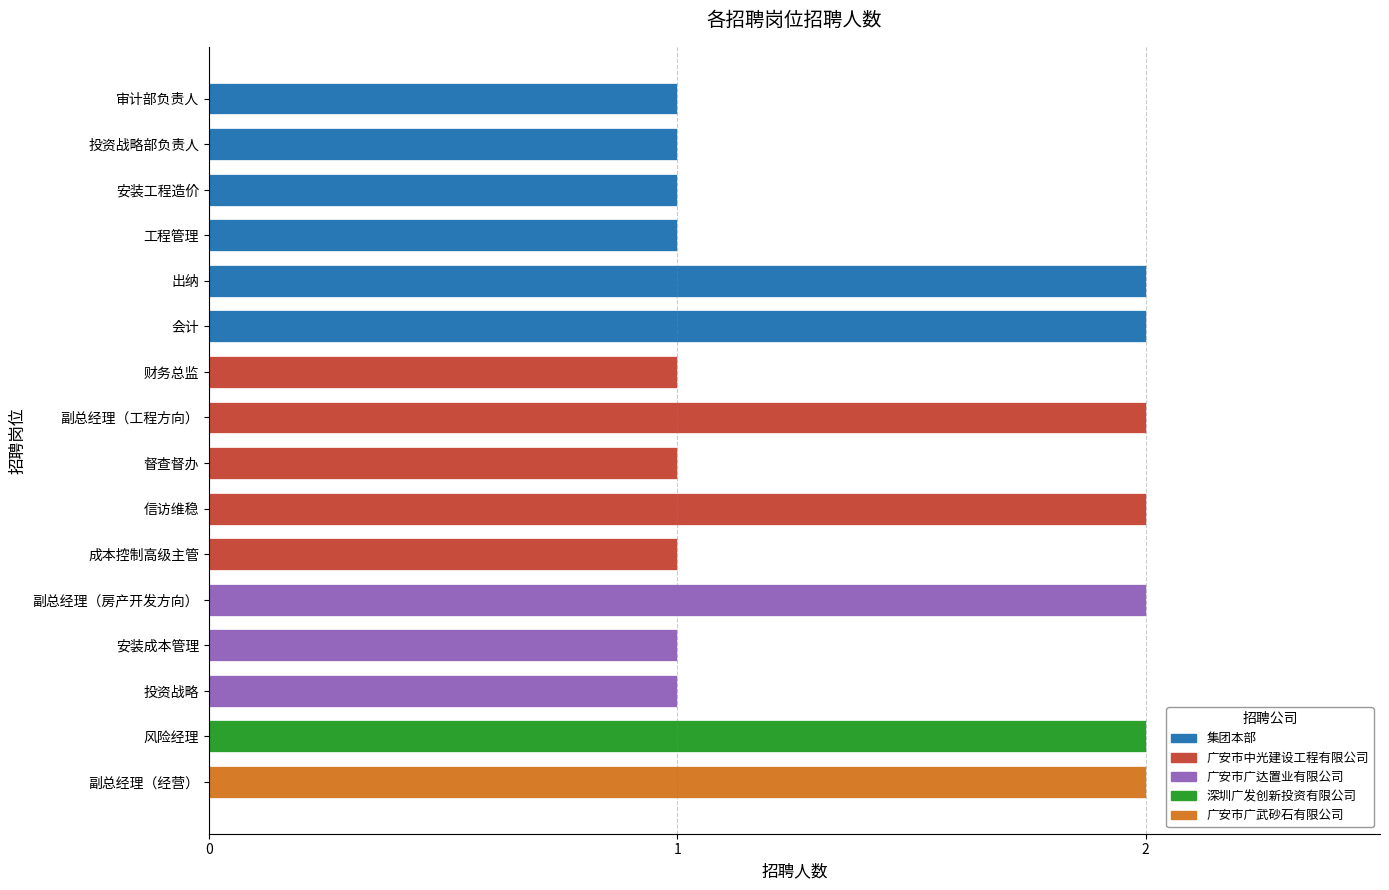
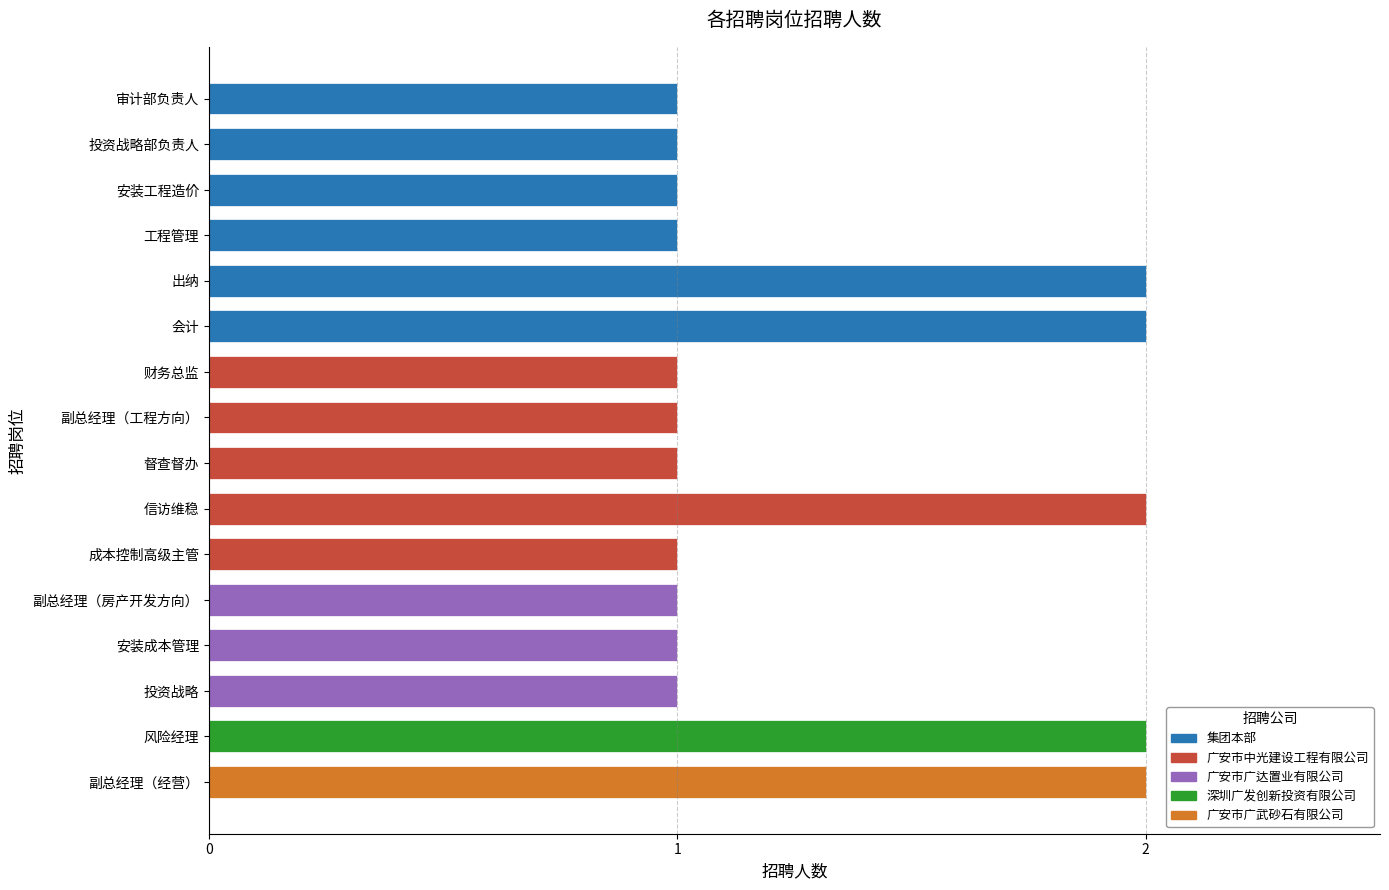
副总经理（工程方向）: 2 -> 1
副总经理（房产开发方向）: 2 -> 1
